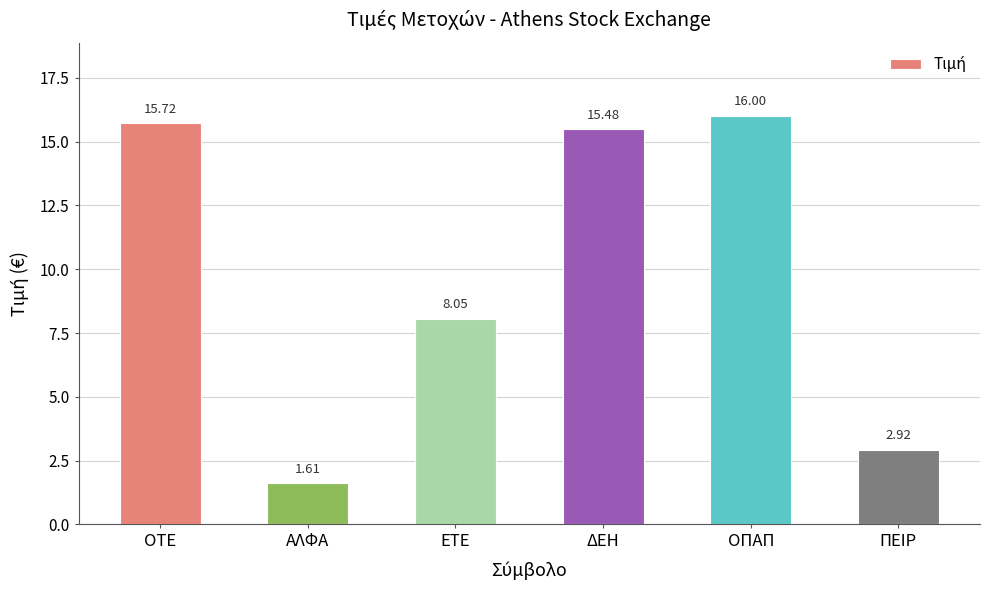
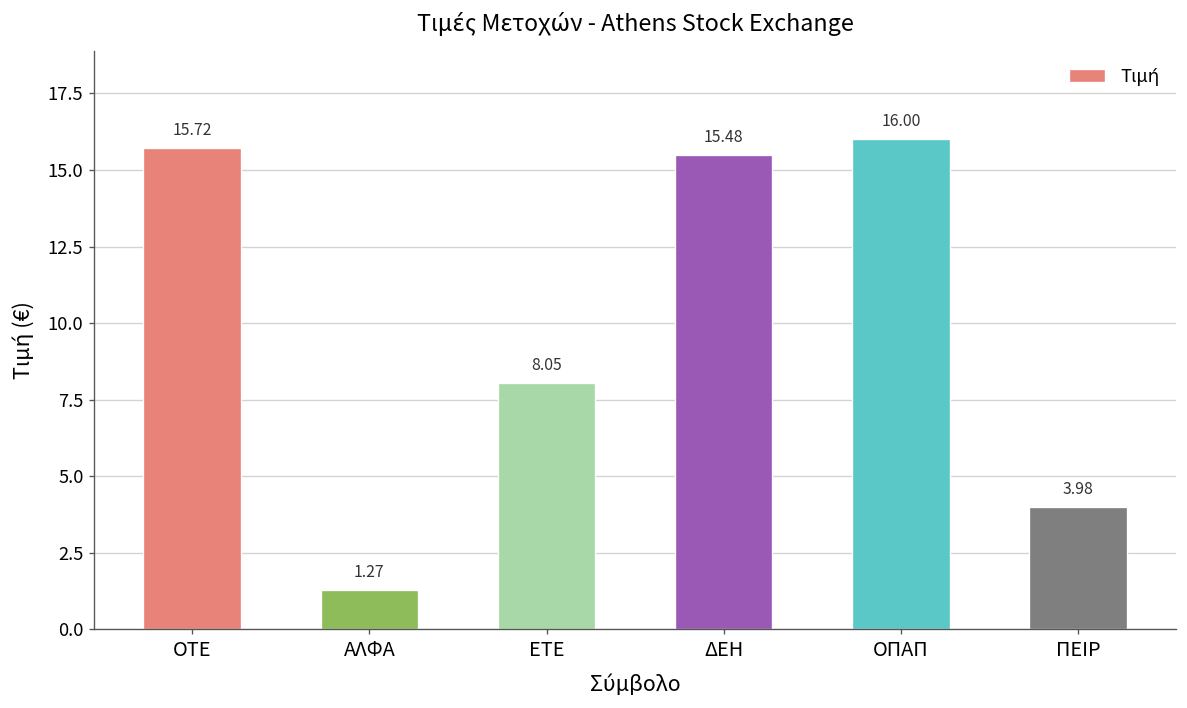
ΑΛΦΑ: 1.61 -> 1.27
ΠΕΙΡ: 2.92 -> 3.98
